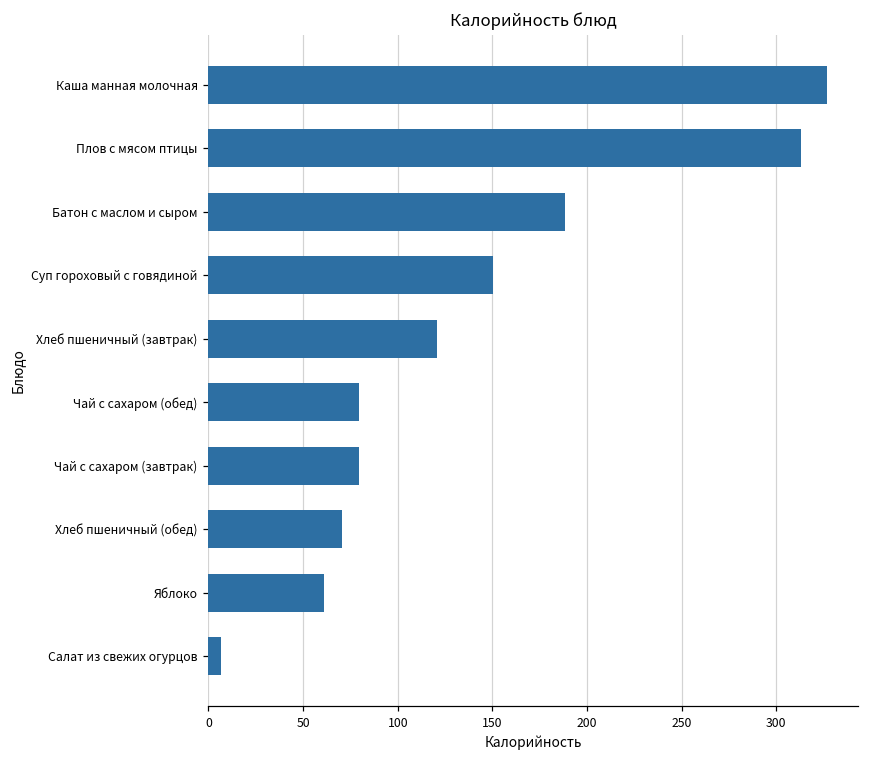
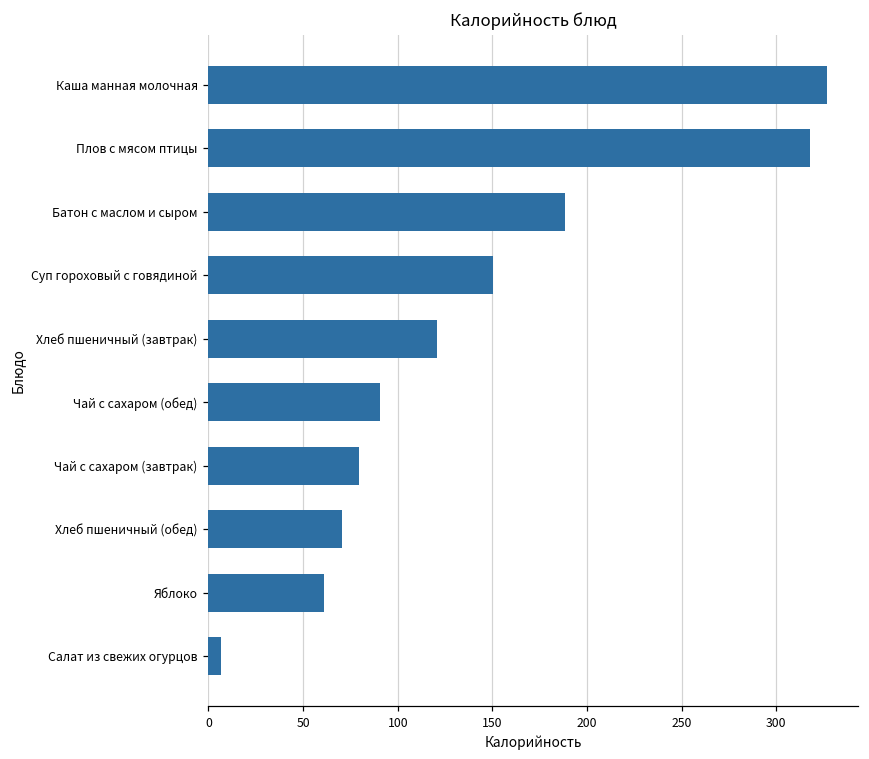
Плов с мясом птицы: 313 -> 318
Чай с сахаром (обед): 80 -> 91
